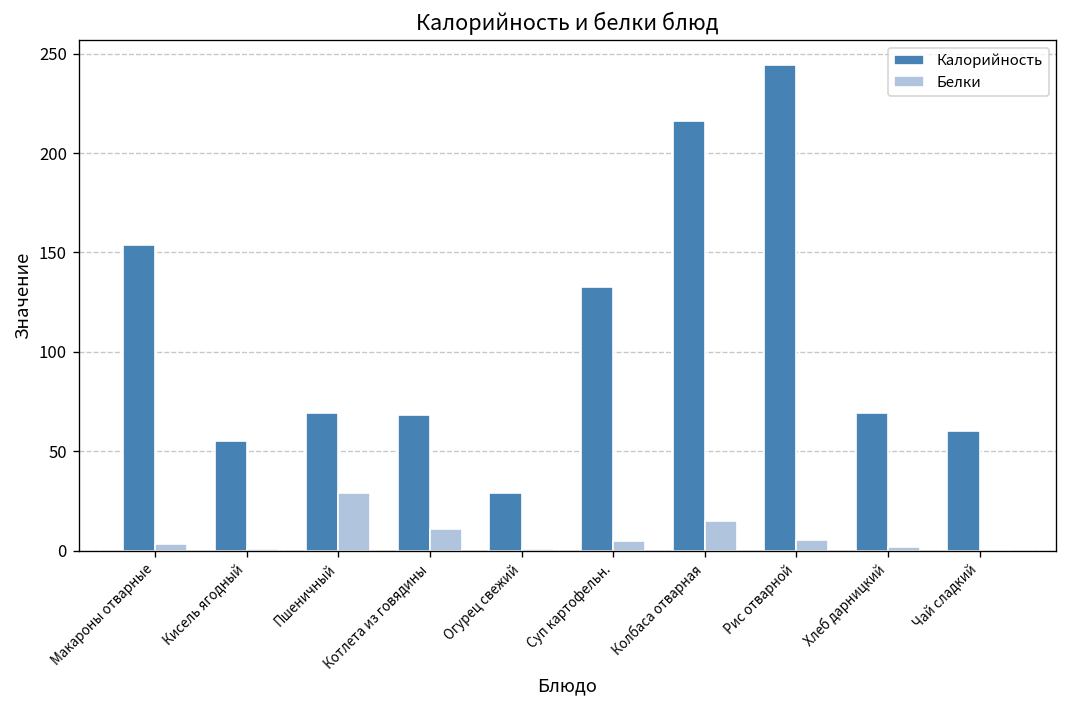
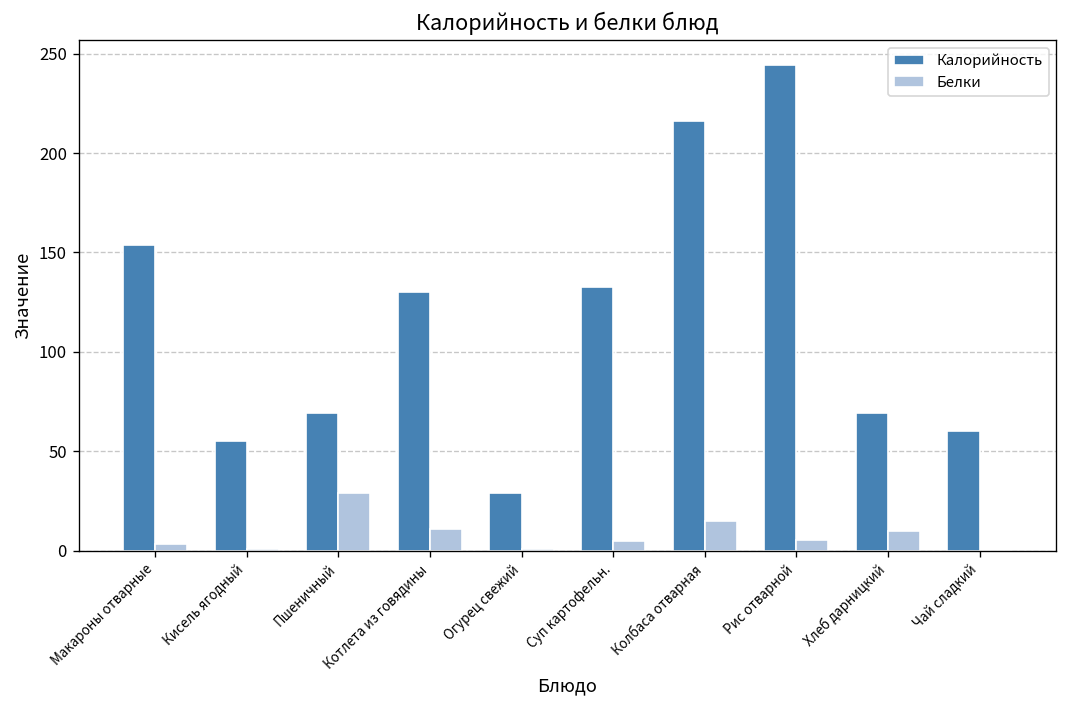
Калорийность, Котлета из говядины: 68 -> 130
Белки, Хлеб дарницкий: 2 -> 10
